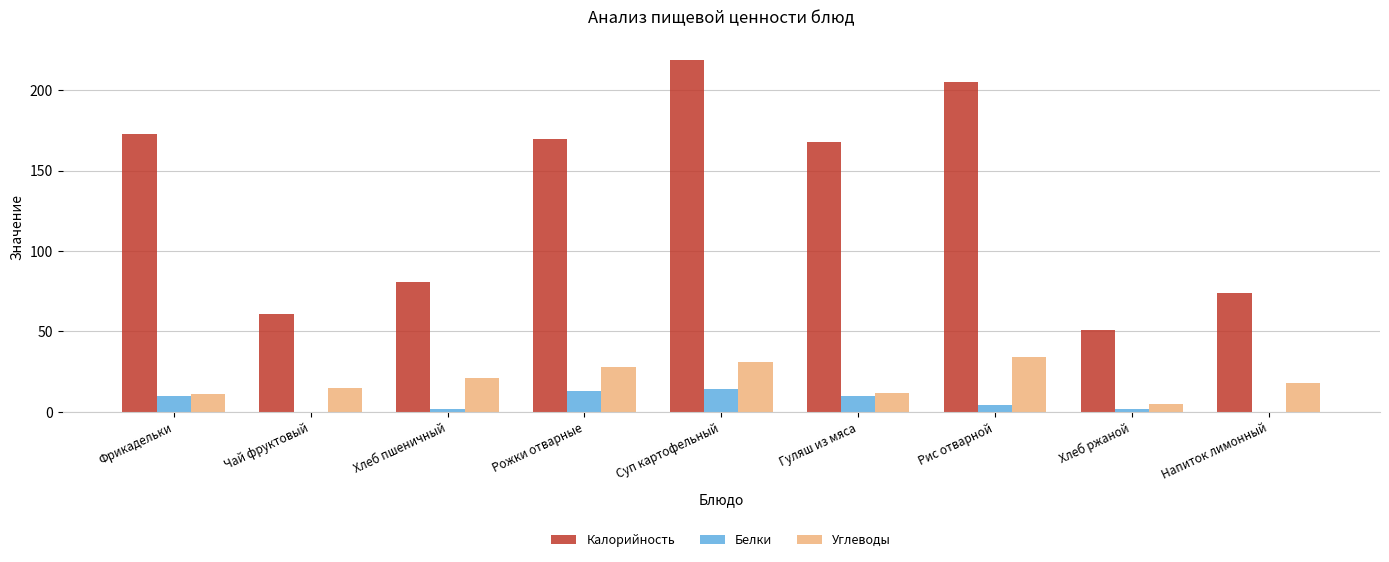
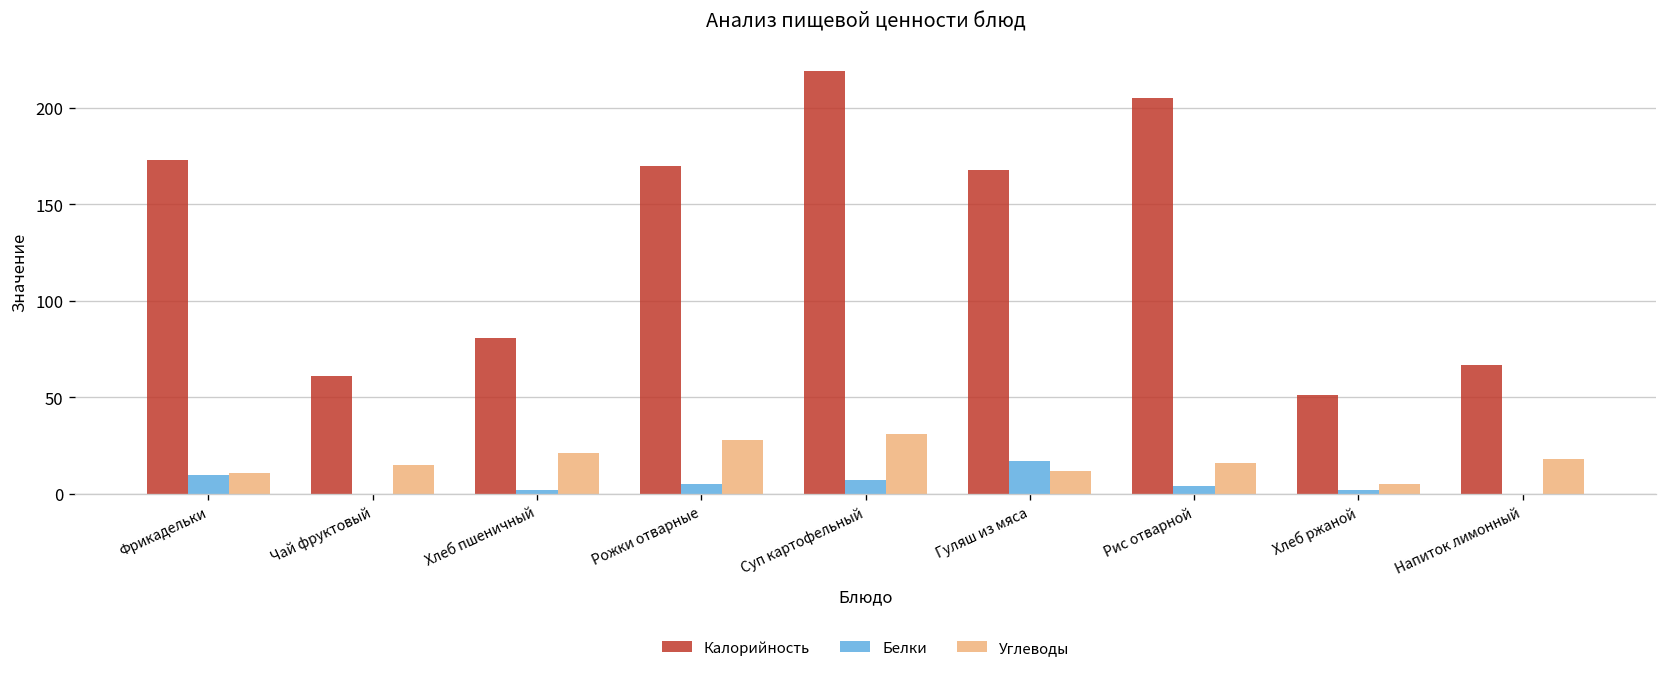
Белки, Рожки отварные: 13 -> 5
Белки, Суп картофельный: 14 -> 7
Белки, Гуляш из мяса: 10 -> 17
Углеводы, Рис отварной: 34 -> 16
Калорийность, Напиток лимонный: 74 -> 67
